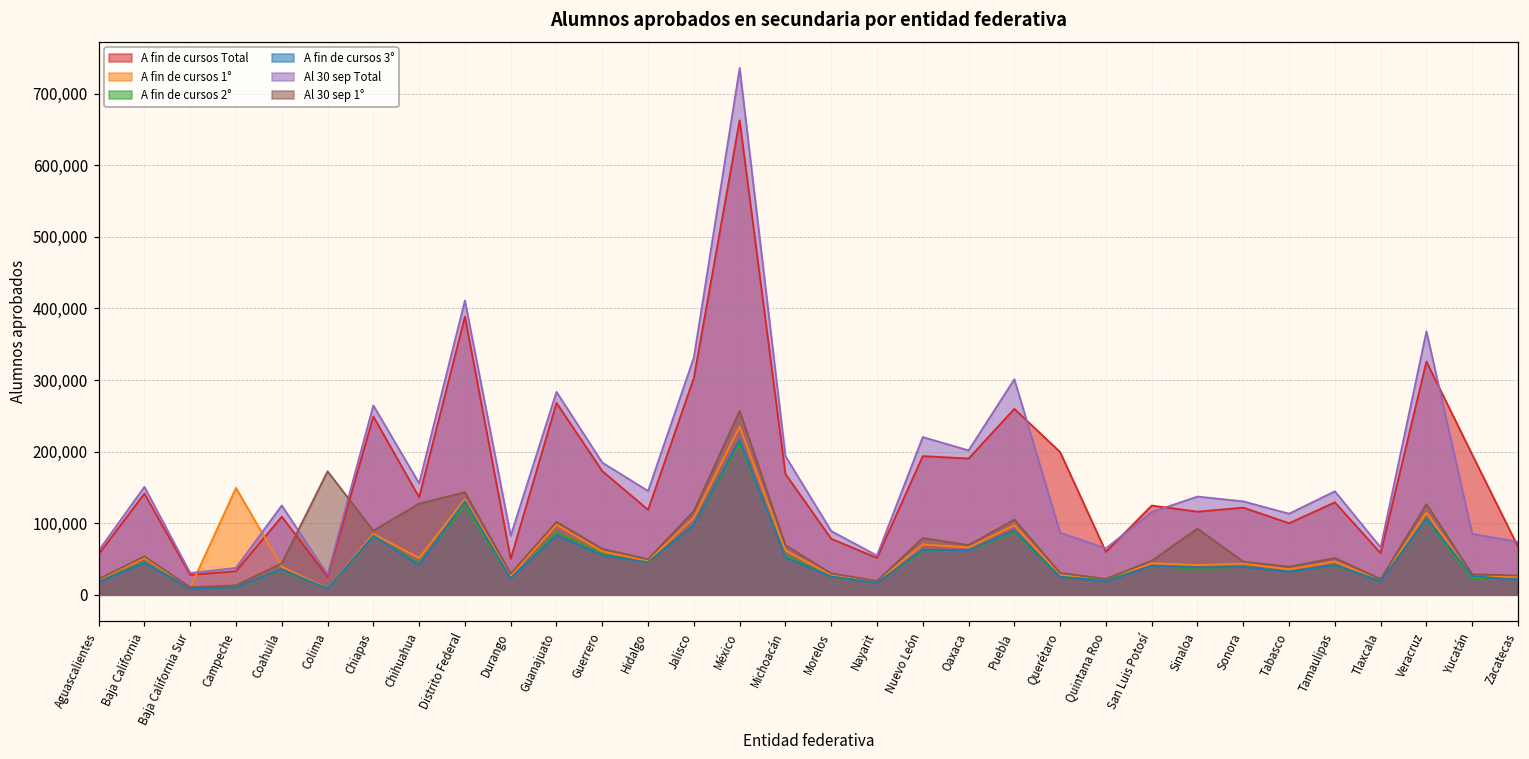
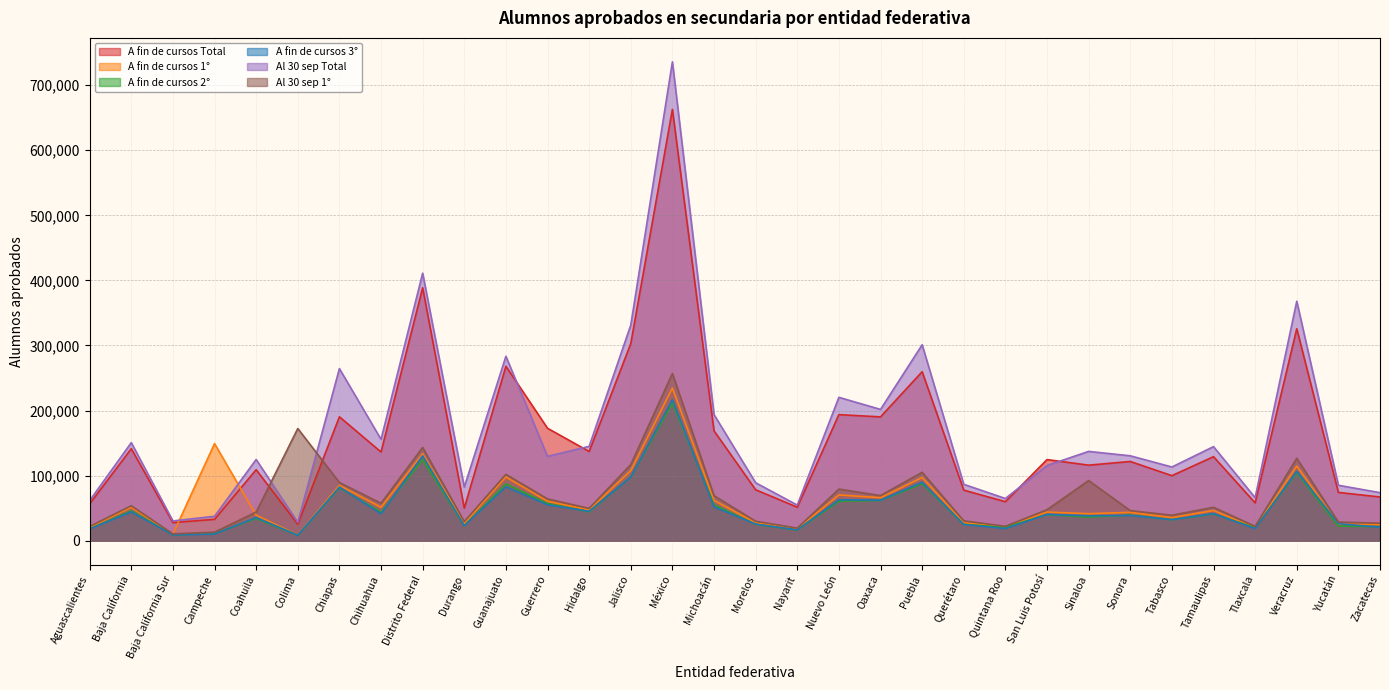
A fin de cursos Total, Chiapas: 250,000 -> 190,000
Al 30 sep 1°, Chihuahua: 130,000 -> 60,000
Al 30 sep Total, Guerrero: 180,000 -> 130,000
A fin de cursos Total, Hidalgo: 120,000 -> 140,000
A fin de cursos Total, Querétaro: 200,000 -> 80,000
A fin de cursos Total, Yucatán: 200,000 -> 70,000
